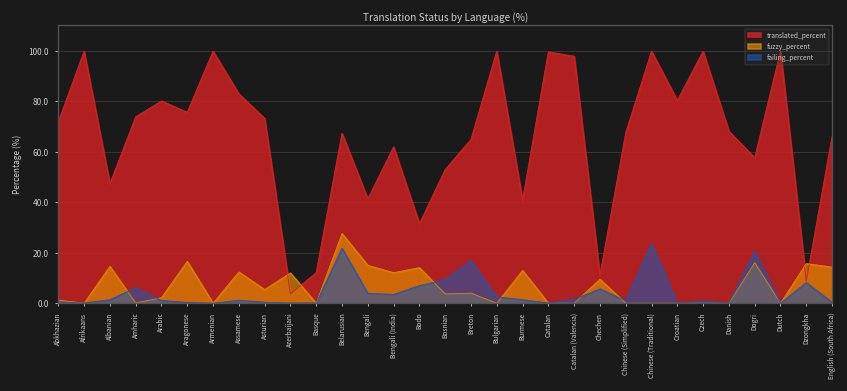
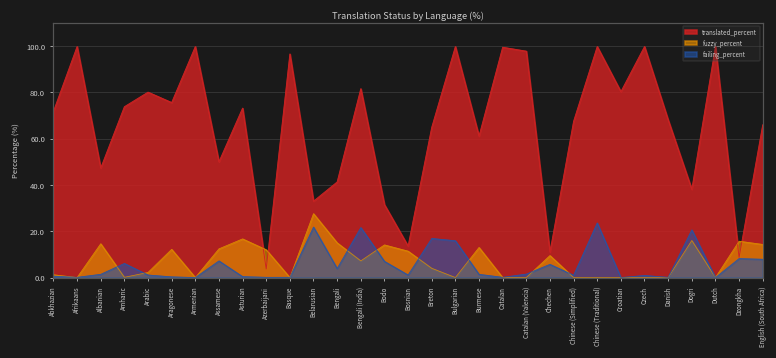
fuzzy_percent, Aragonese: 17 -> 12
translated_percent, Assamese: 83 -> 50
failing_percent, Assamese: 1 -> 7
fuzzy_percent, Asturian: 5 -> 17
translated_percent, Basque: 12 -> 97
translated_percent, Belarusian: 67 -> 33
translated_percent, Bengali (India): 62 -> 82
fuzzy_percent, Bengali (India): 12 -> 7
failing_percent, Bengali (India): 4 -> 22
translated_percent, Bosnian: 53 -> 14
fuzzy_percent, Bosnian: 4 -> 11
failing_percent, Bosnian: 9 -> 1
failing_percent, Bulgarian: 3 -> 16
translated_percent, Burmese: 41 -> 61
translated_percent, Dogri: 58 -> 38
failing_percent, English (South Africa): 0 -> 8
